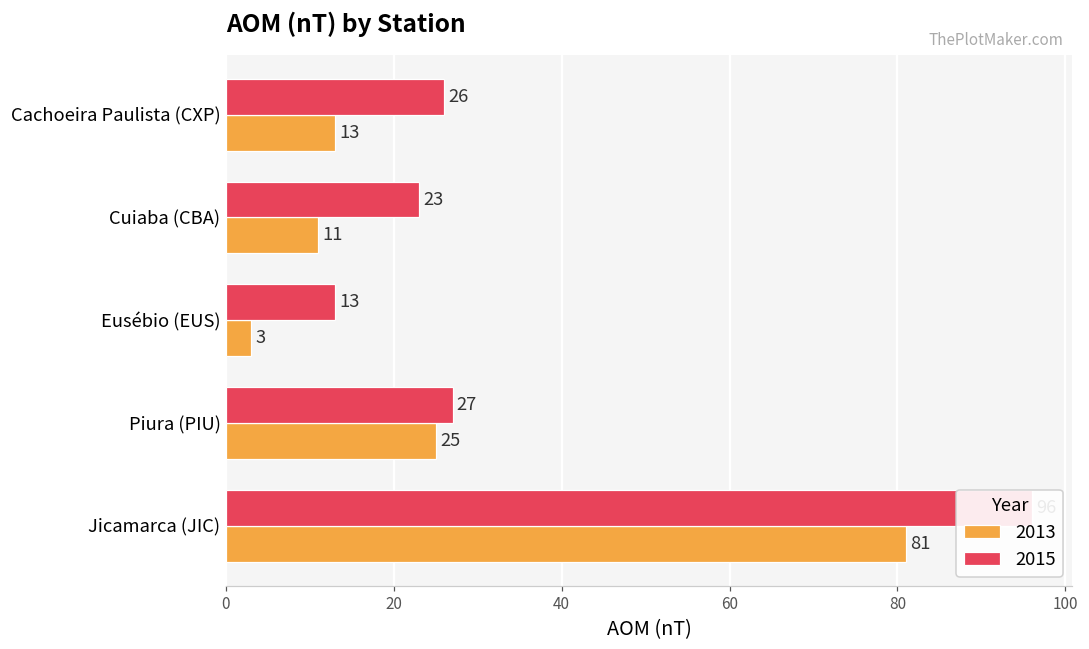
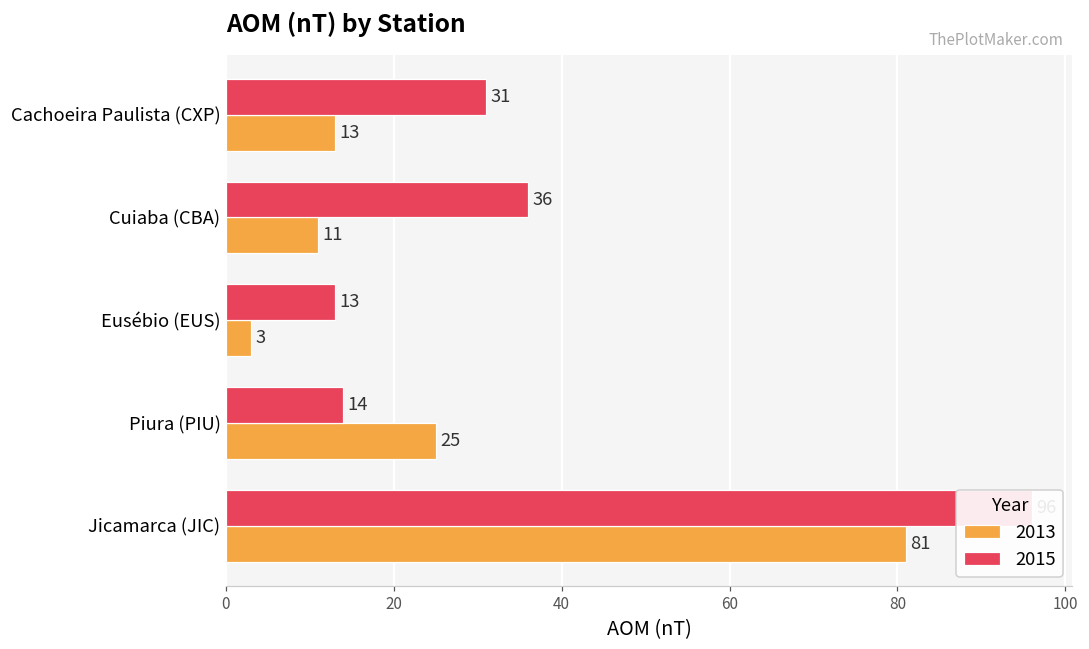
2015, Cachoeira Paulista (CXP): 26 -> 31
2015, Cuiaba (CBA): 23 -> 36
2015, Piura (PIU): 27 -> 14
